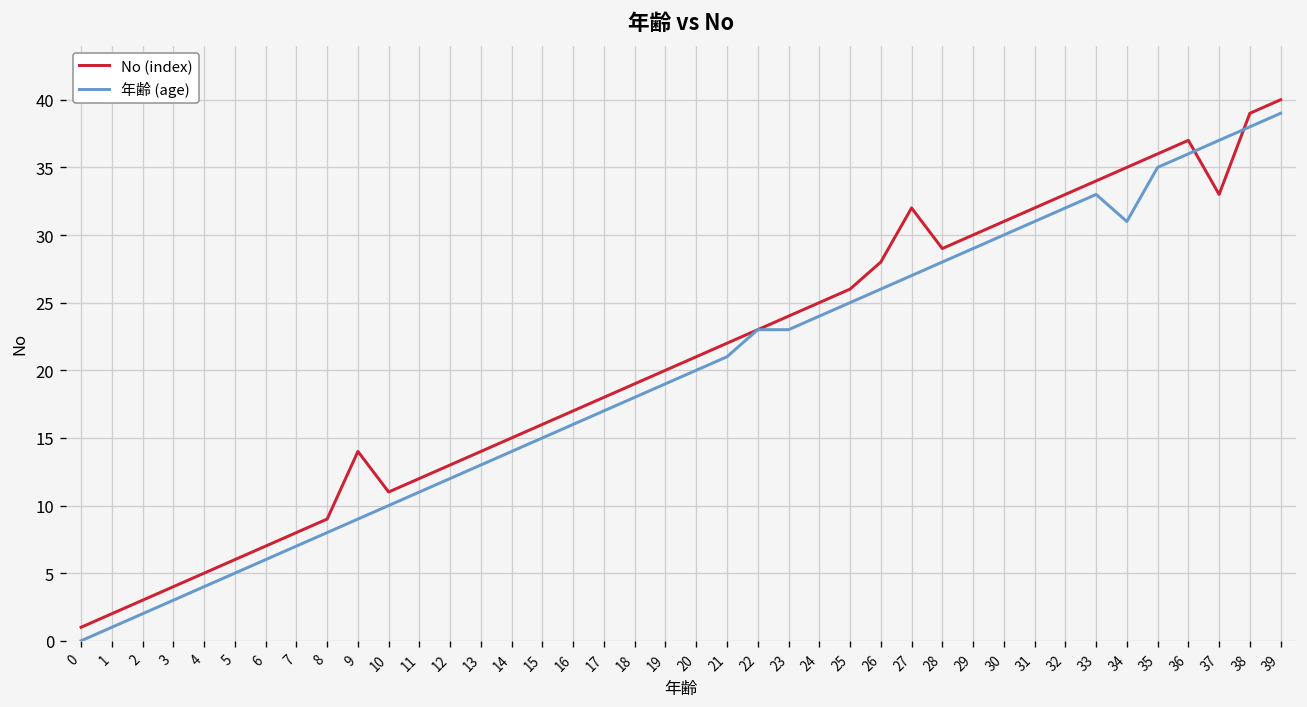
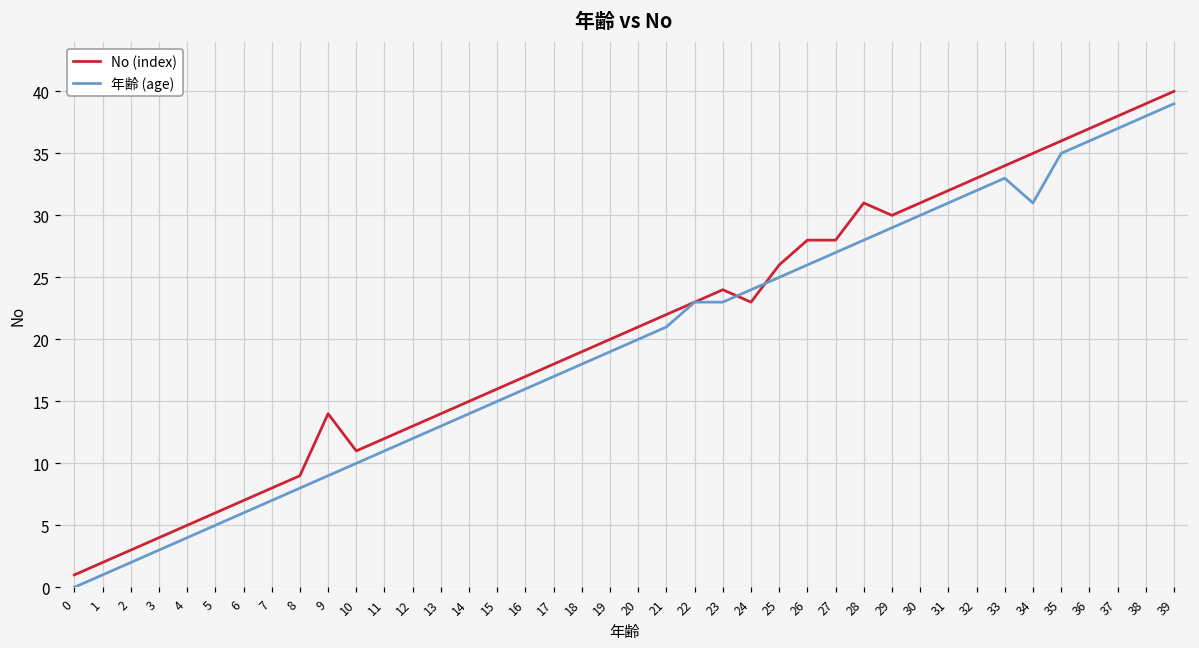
No (index), 24: 25 -> 23
No (index), 27: 32 -> 28
No (index), 28: 29 -> 31
No (index), 37: 33 -> 38
